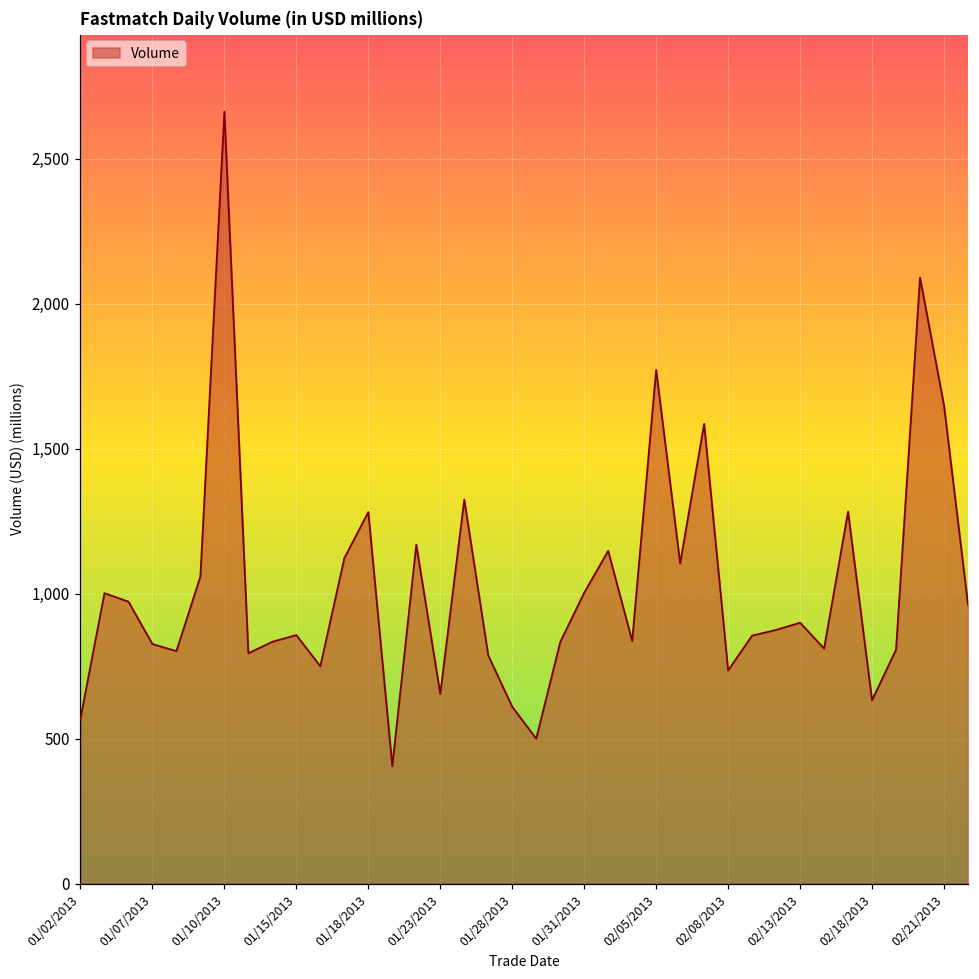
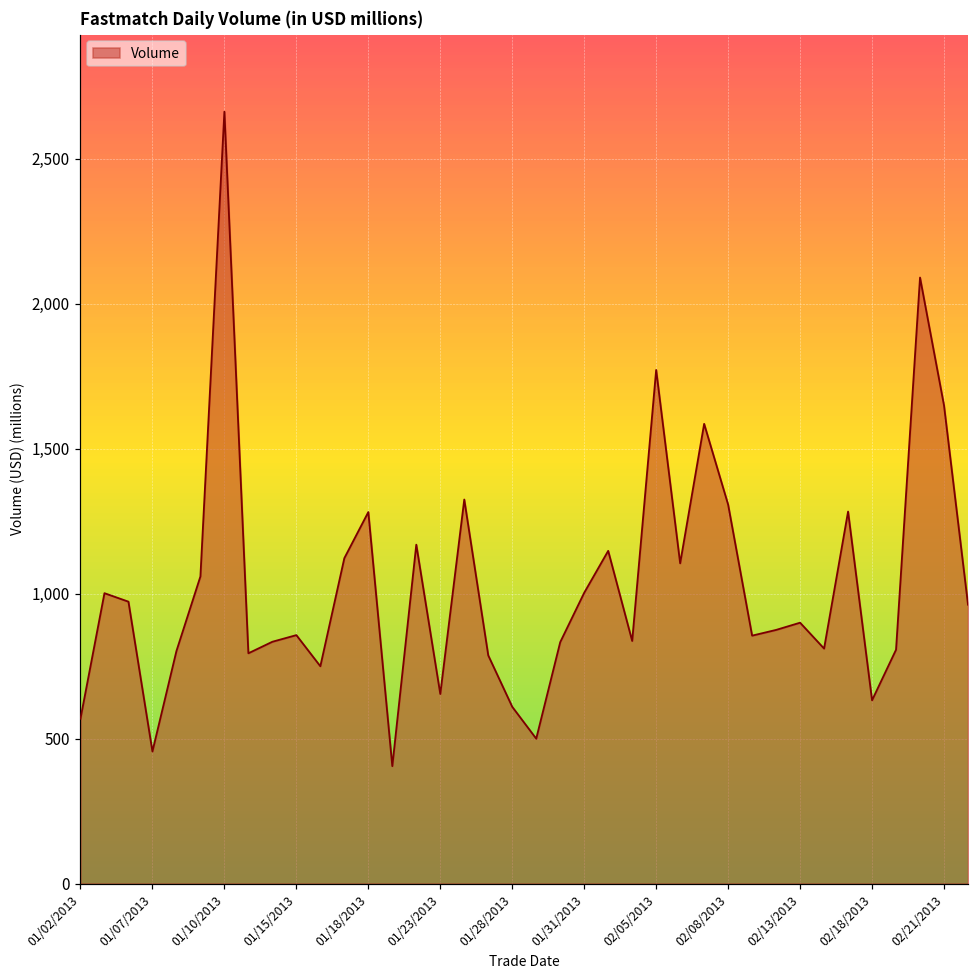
01/07/2013: 830 -> 460
02/08/2013: 740 -> 1,310
